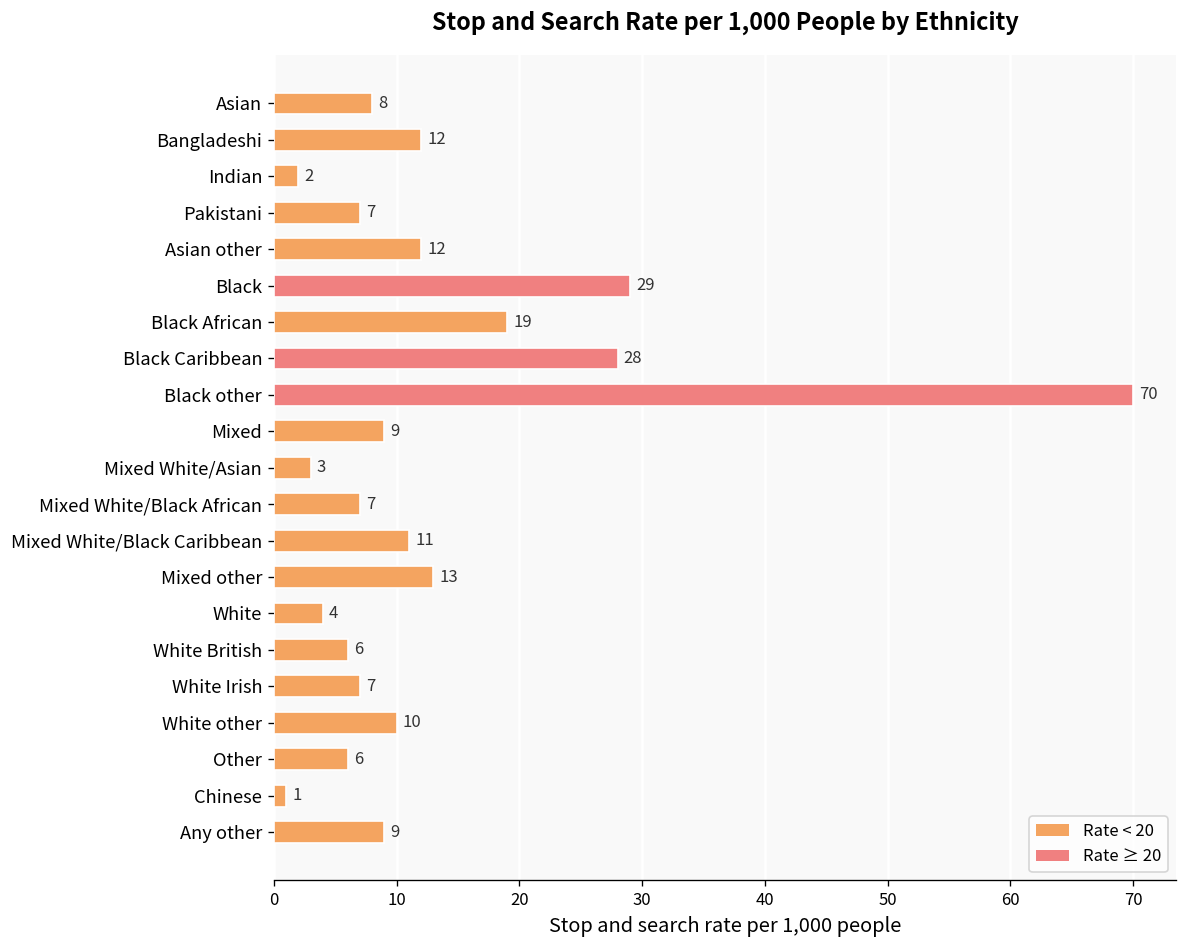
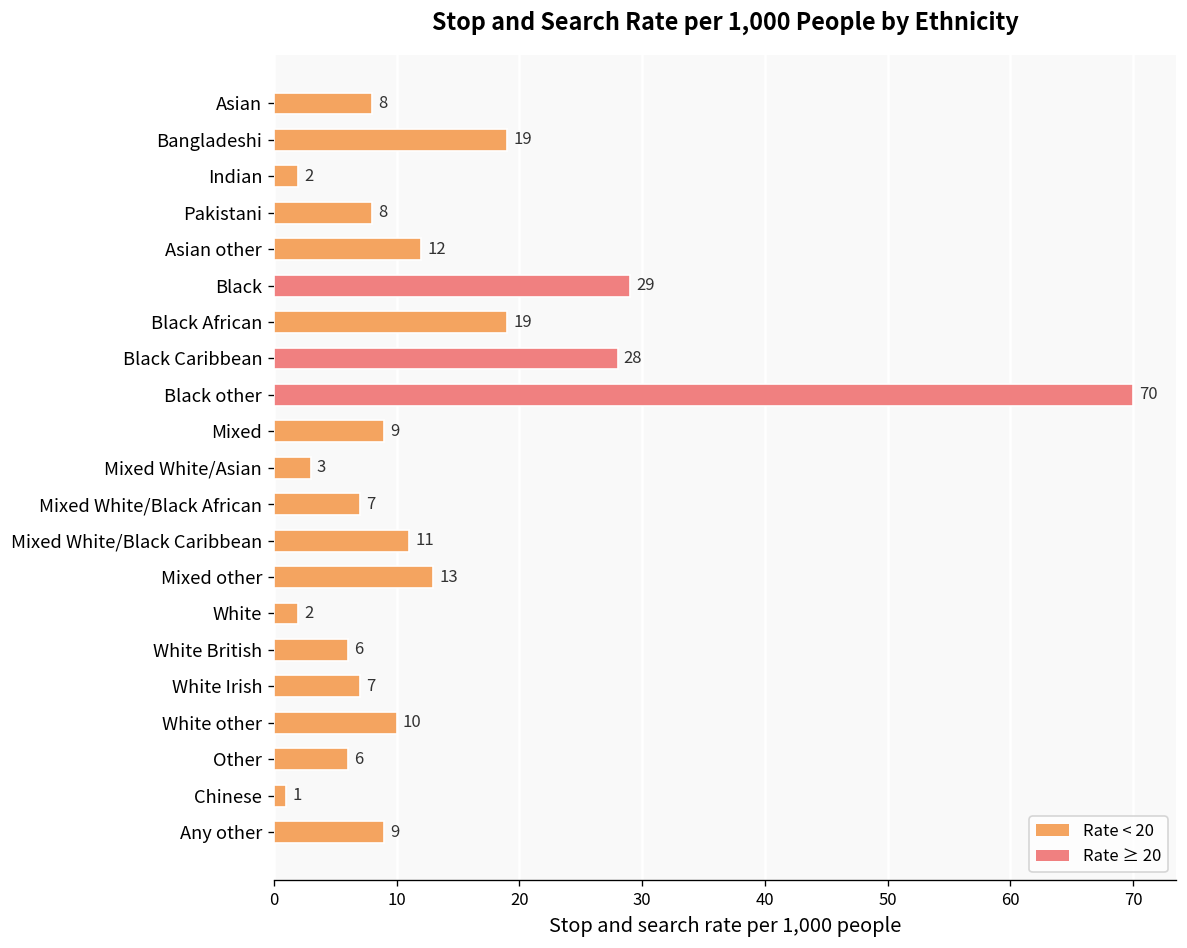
Bangladeshi: 12 -> 19
Pakistani: 7 -> 8
White: 4 -> 2
